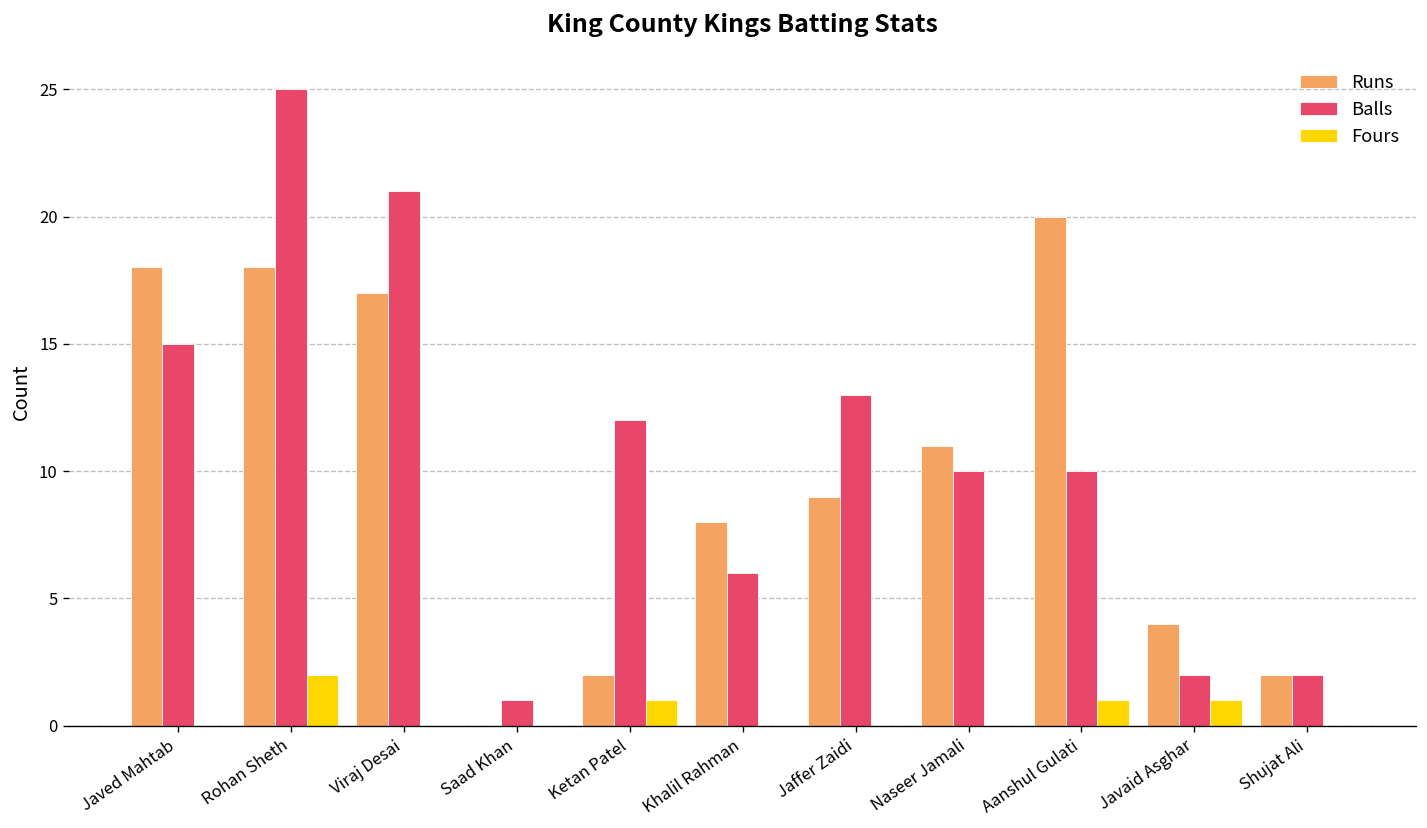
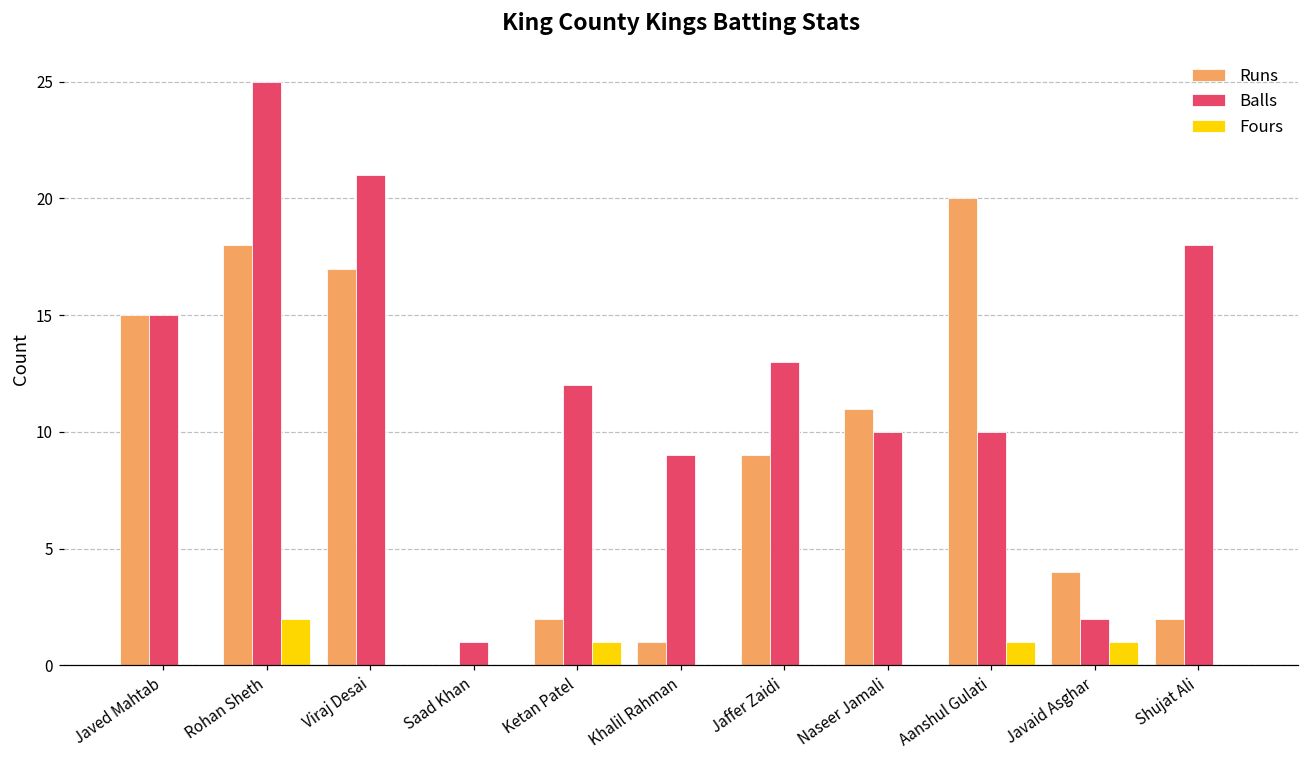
Runs, Javed Mahtab: 18 -> 15
Runs, Khalil Rahman: 8 -> 1
Balls, Khalil Rahman: 6 -> 9
Balls, Shujat Ali: 2 -> 18
